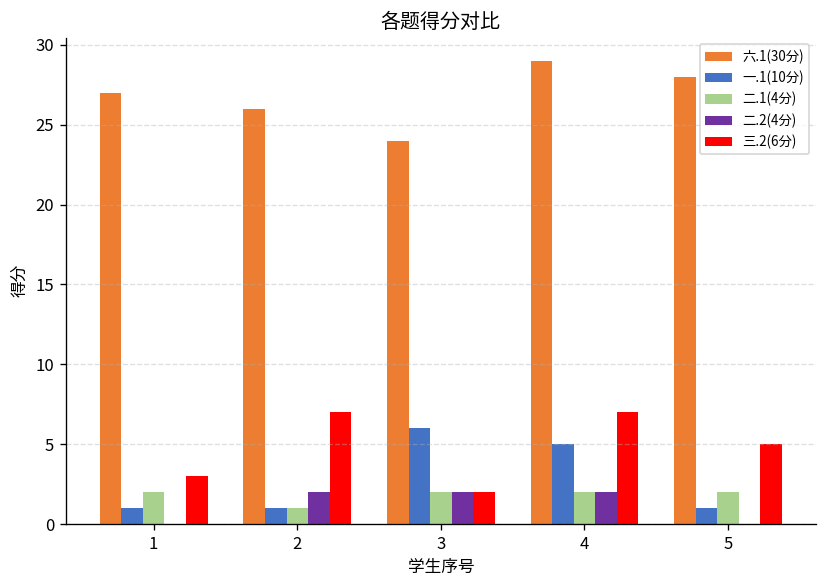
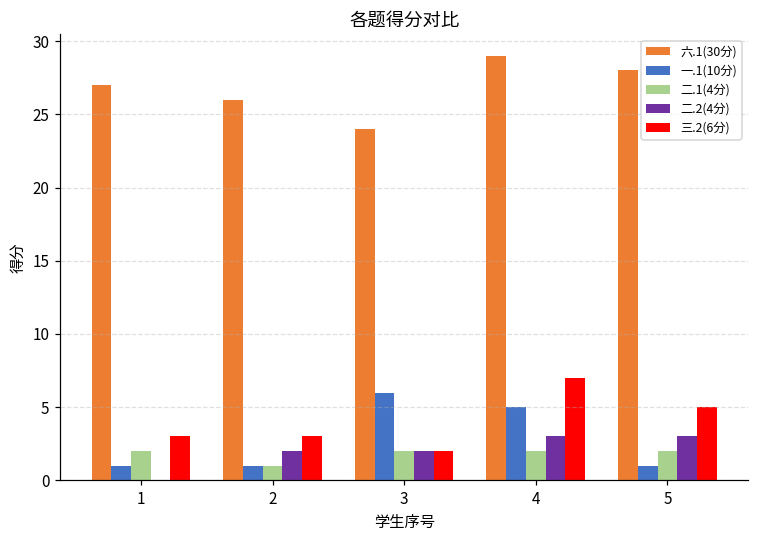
三.2(6分), 2: 7 -> 3
二.2(4分), 4: 2 -> 3
二.2(4分), 5: 0 -> 3
